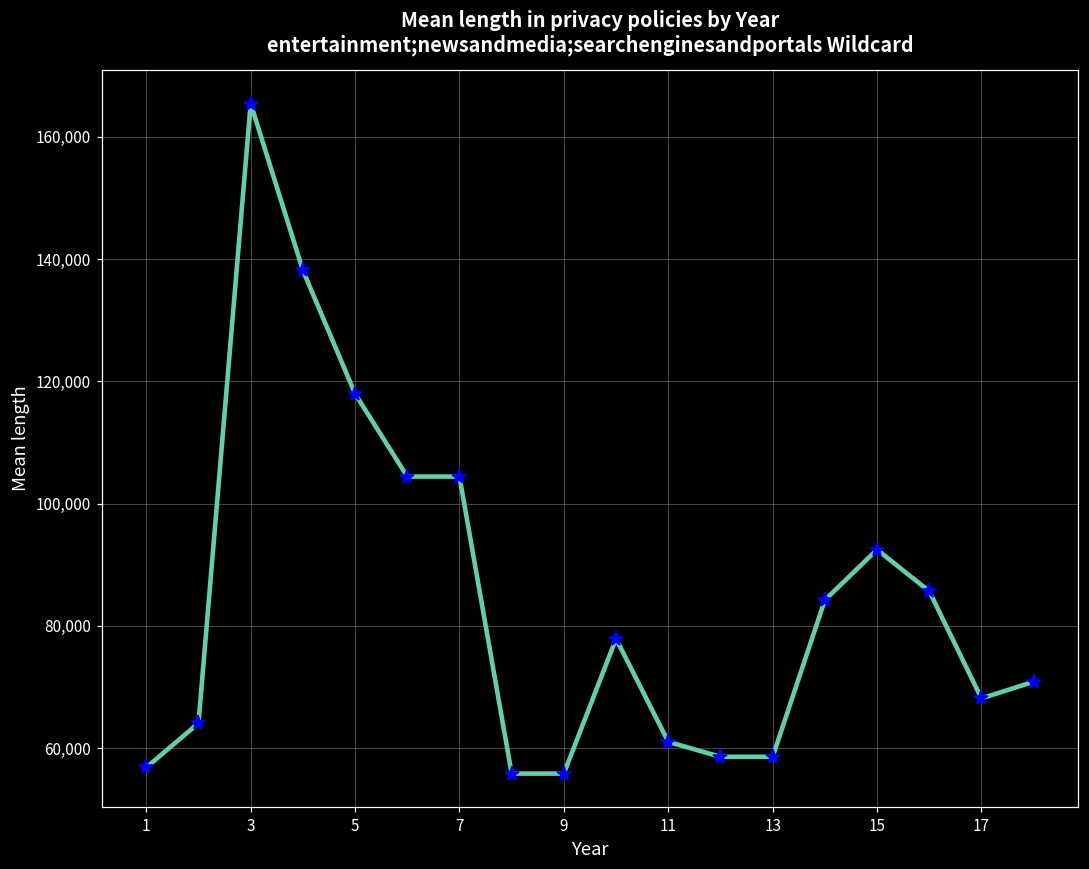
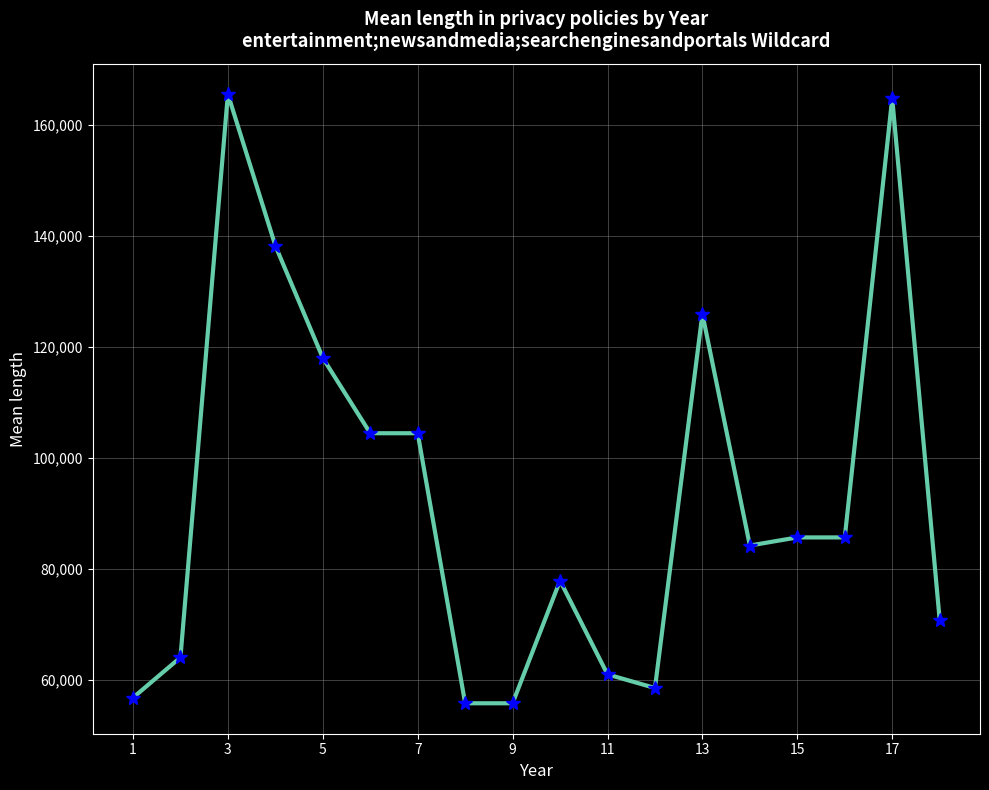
13: 59,000 -> 126,000
15: 92,000 -> 86,000
17: 68,000 -> 165,000
